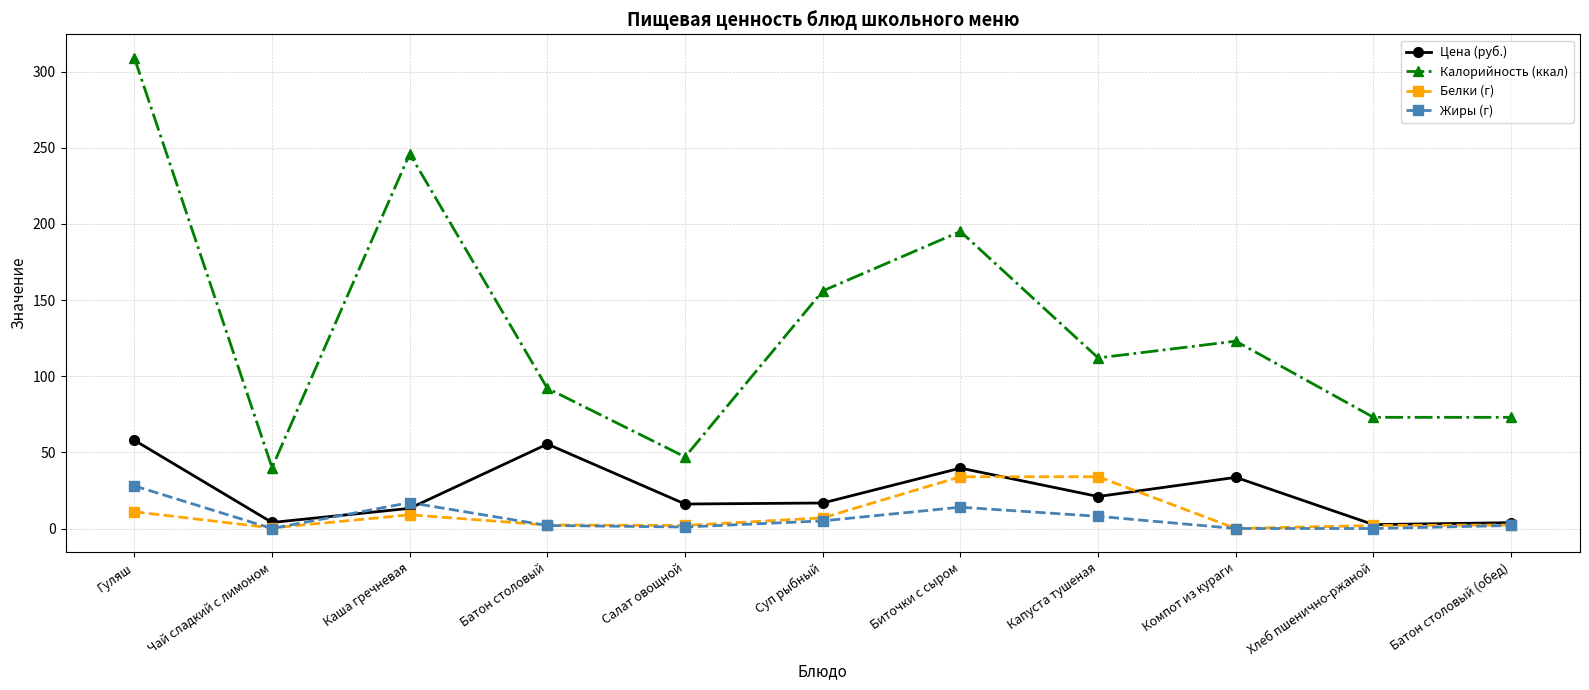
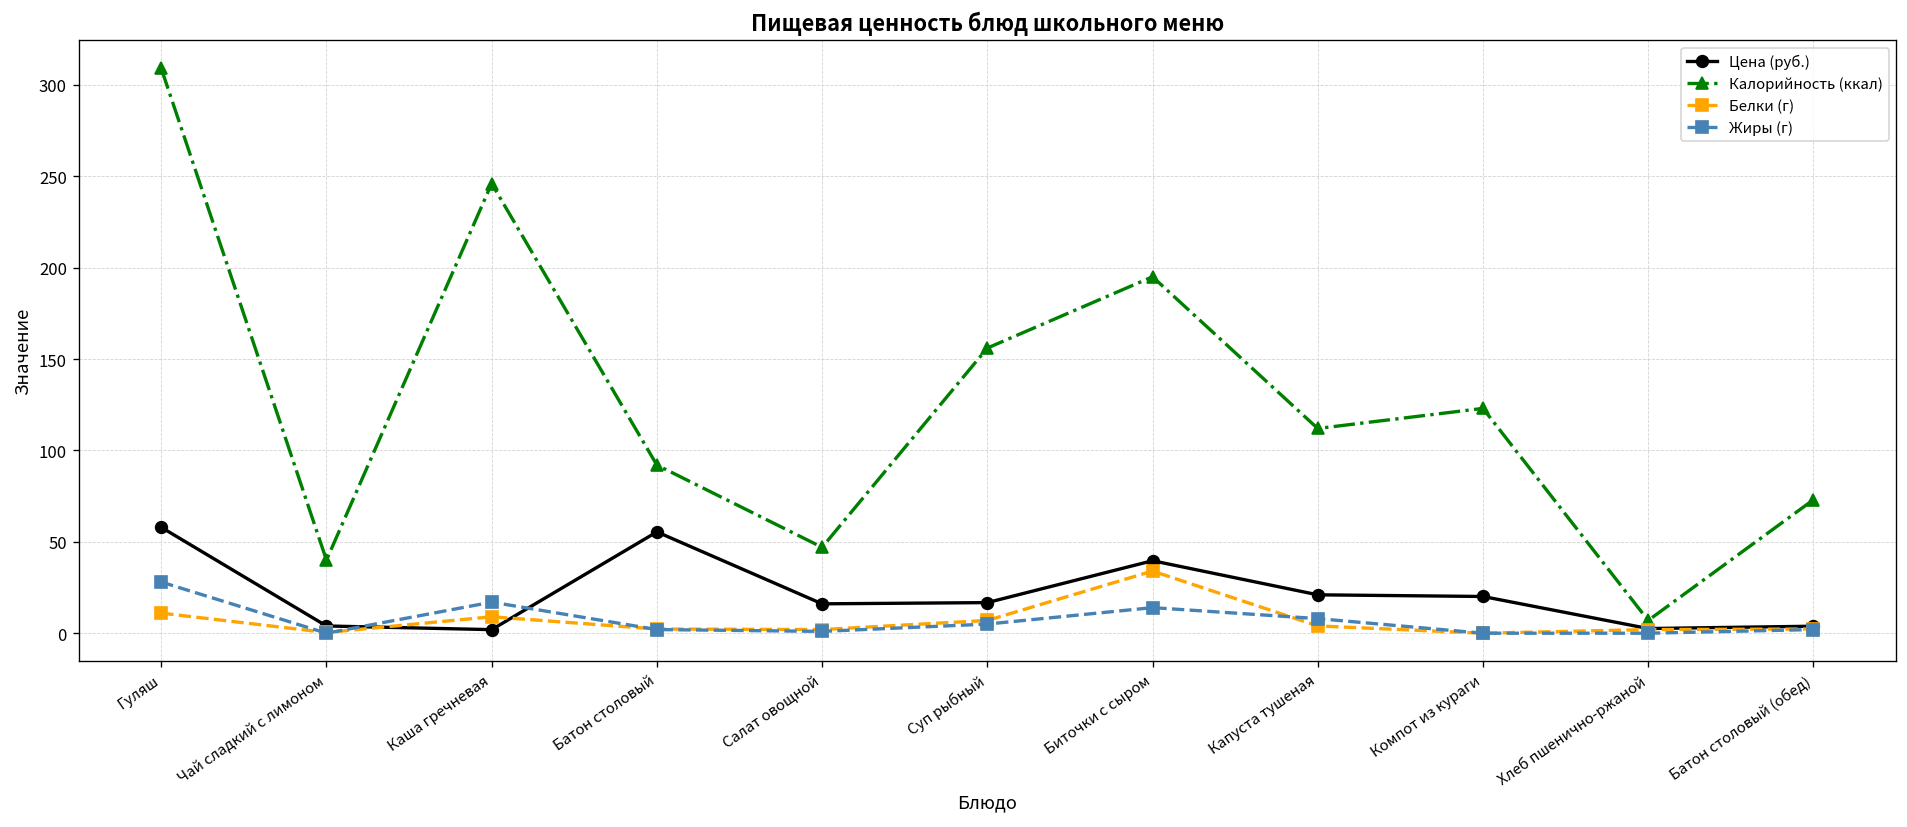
Цена (руб.), Каша гречневая: 13 -> 2
Белки (г), Капуста тушеная: 34 -> 4
Цена (руб.), Компот из кураги: 34 -> 20
Калорийность (ккал), Хлеб пшенично-ржаной: 73 -> 7
